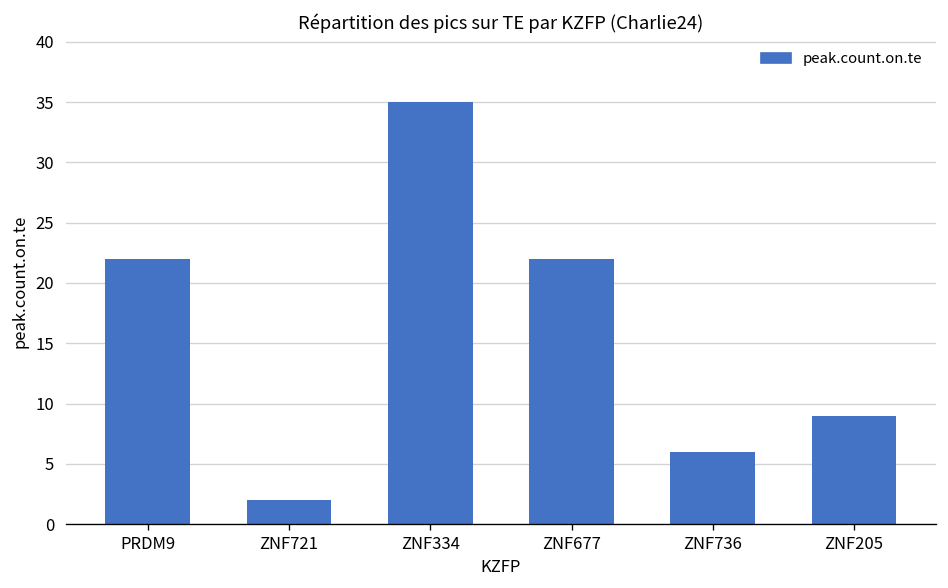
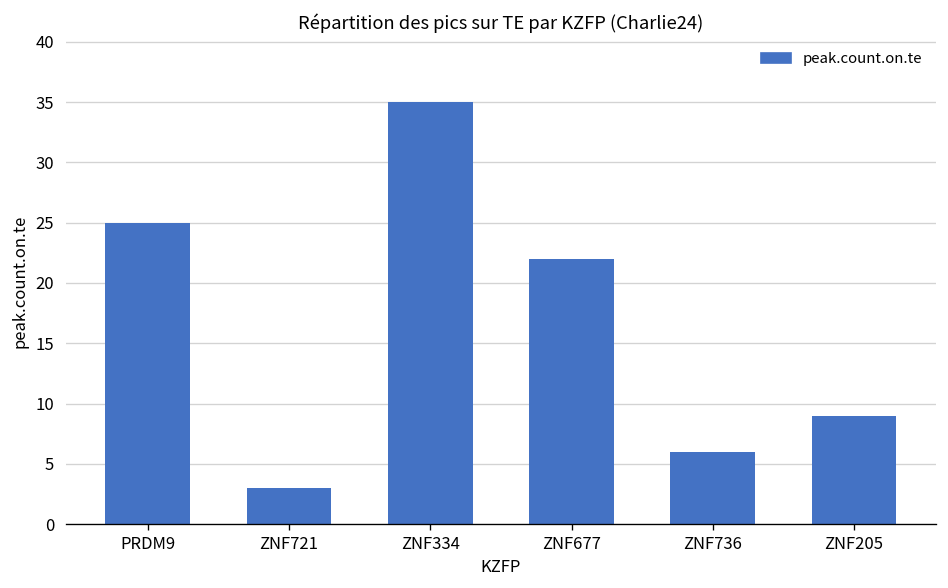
PRDM9: 22 -> 25
ZNF721: 2 -> 3
